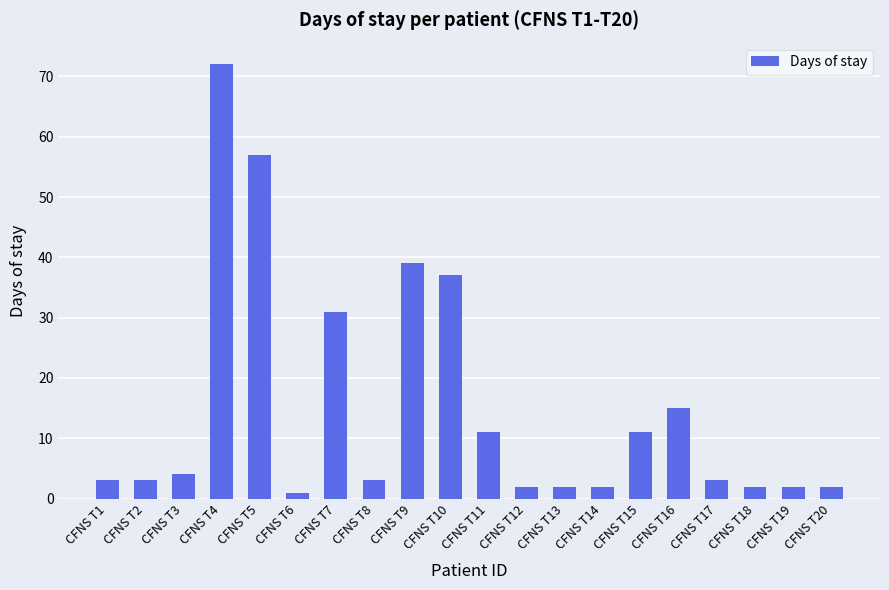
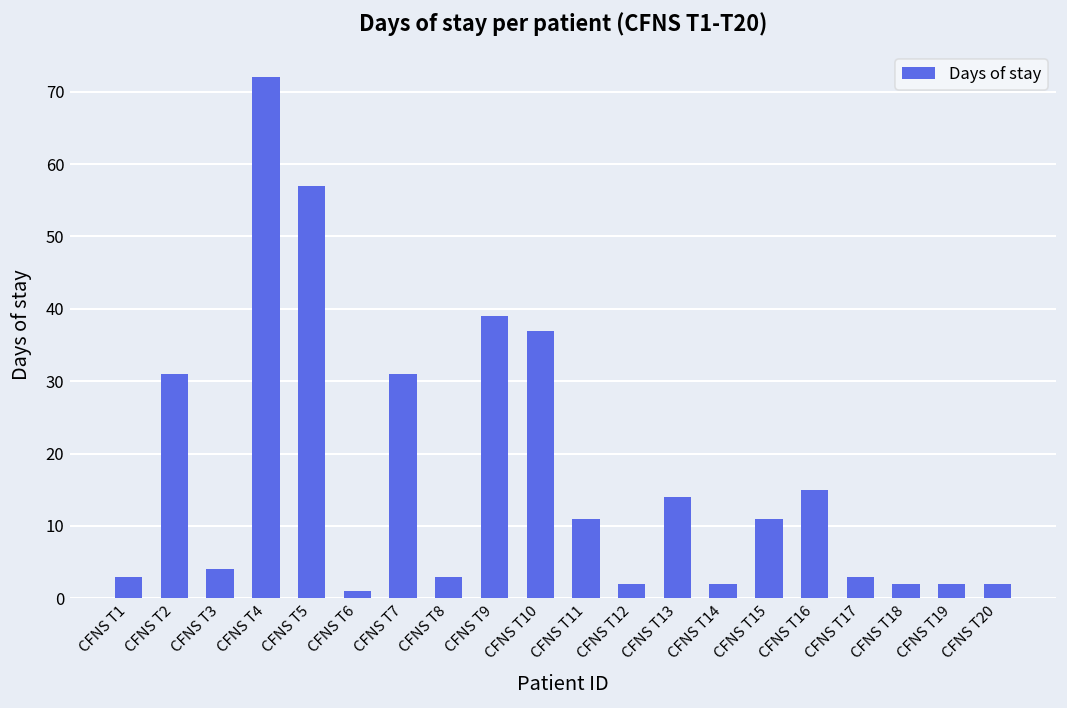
CFNS T2: 3 -> 31
CFNS T13: 2 -> 14
